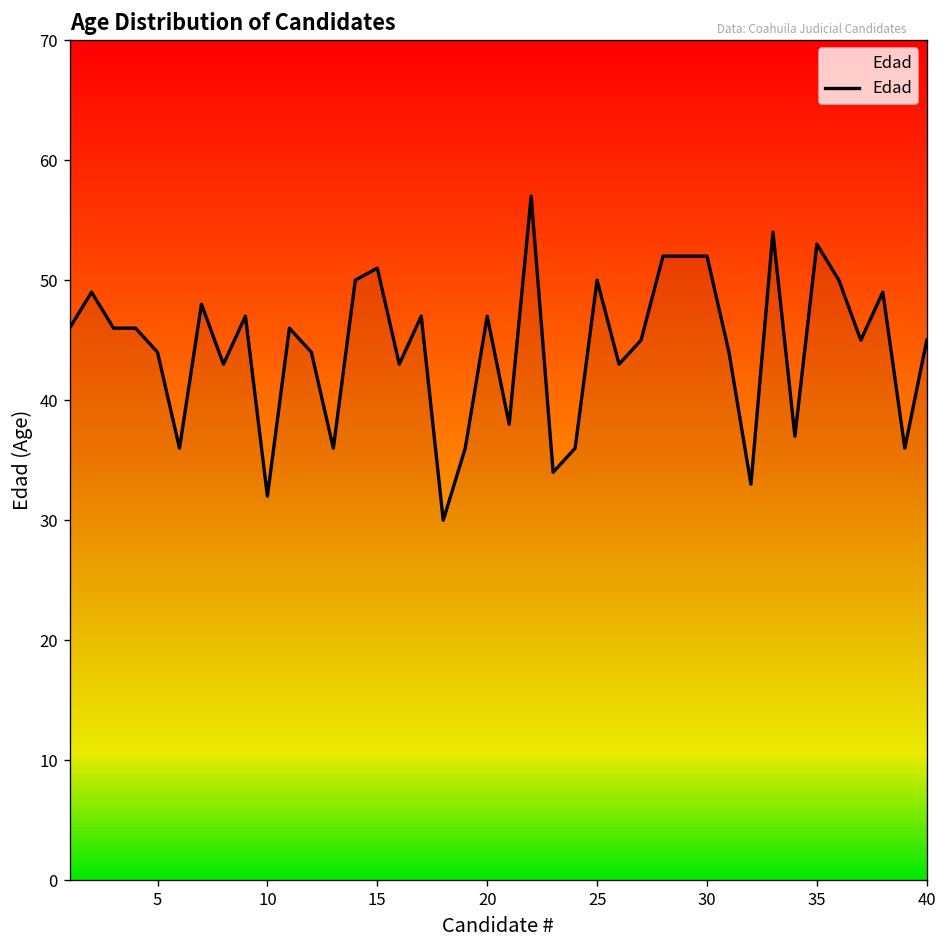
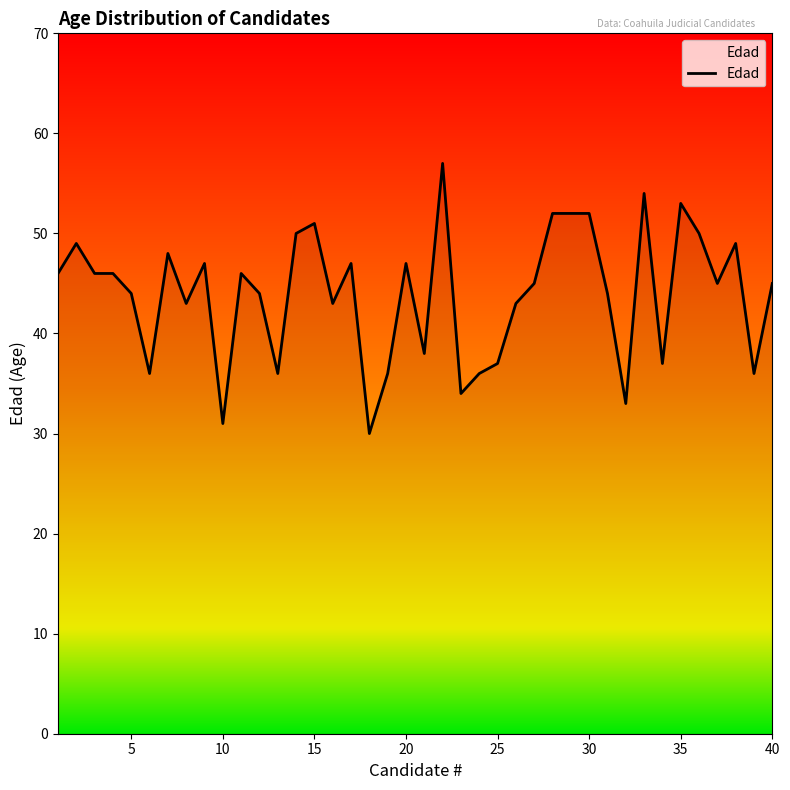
10: 32 -> 31
25: 50 -> 37
